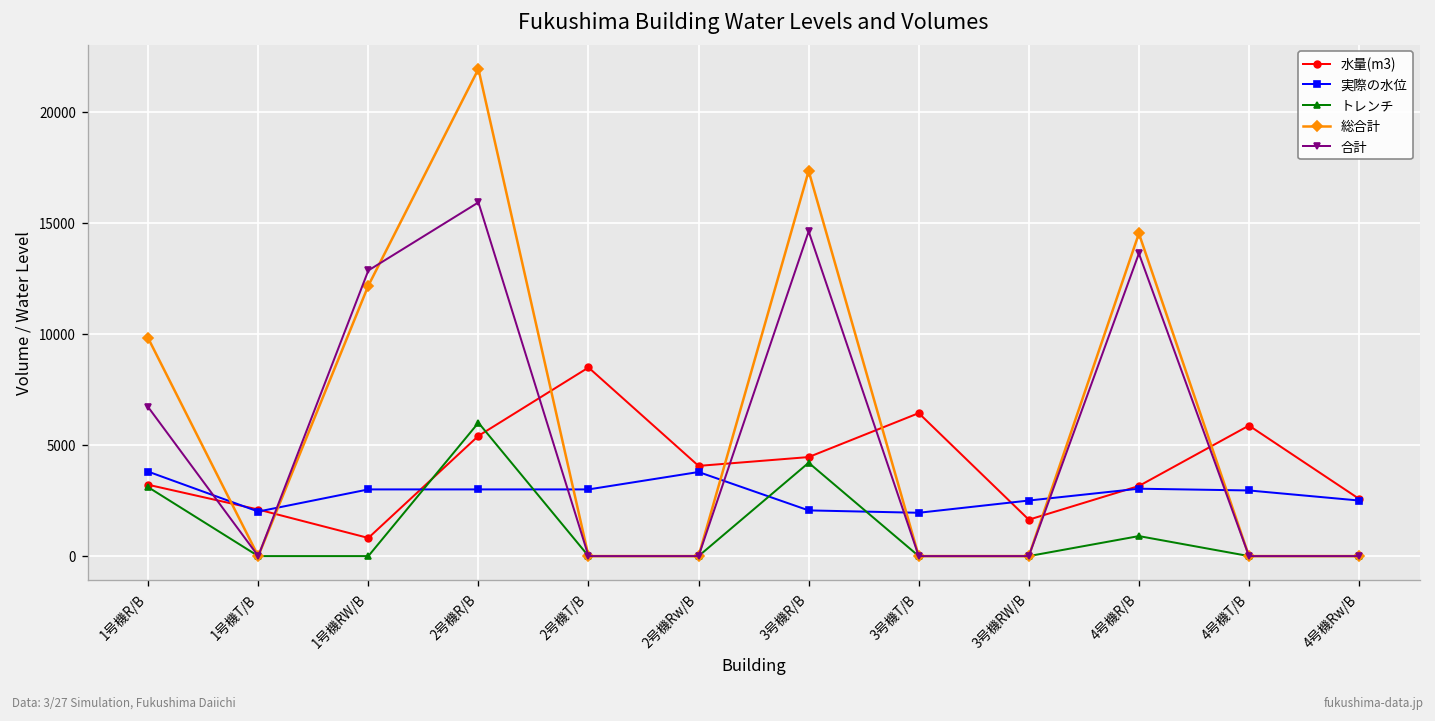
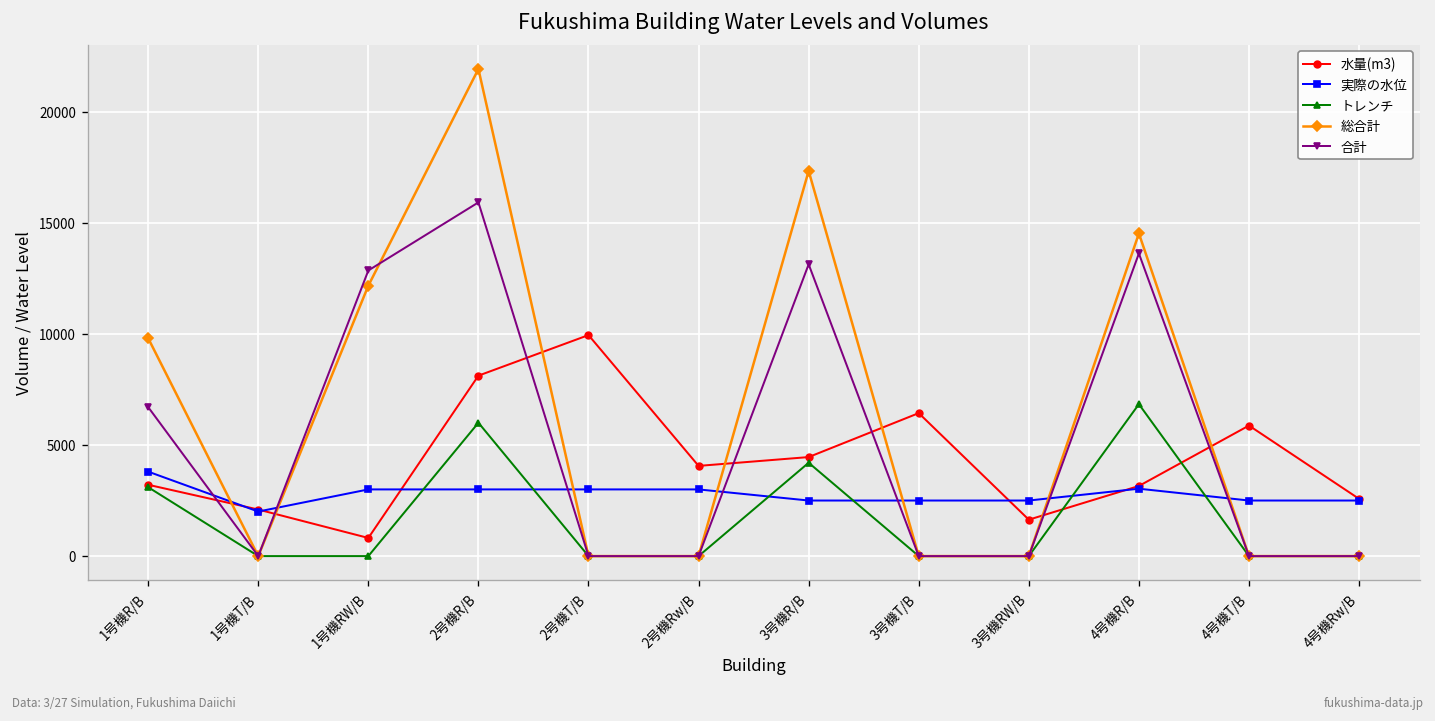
水量(m3), 2号機R/B: 5400 -> 8100
水量(m3), 2号機T/B: 8500 -> 9900
実際の水位, 2号機Rw/B: 3800 -> 3000
実際の水位, 3号機R/B: 2100 -> 2500
合計, 3号機R/B: 14600 -> 13100
実際の水位, 3号機T/B: 1900 -> 2500
トレンチ, 4号機R/B: 900 -> 6800
実際の水位, 4号機T/B: 3000 -> 2500
